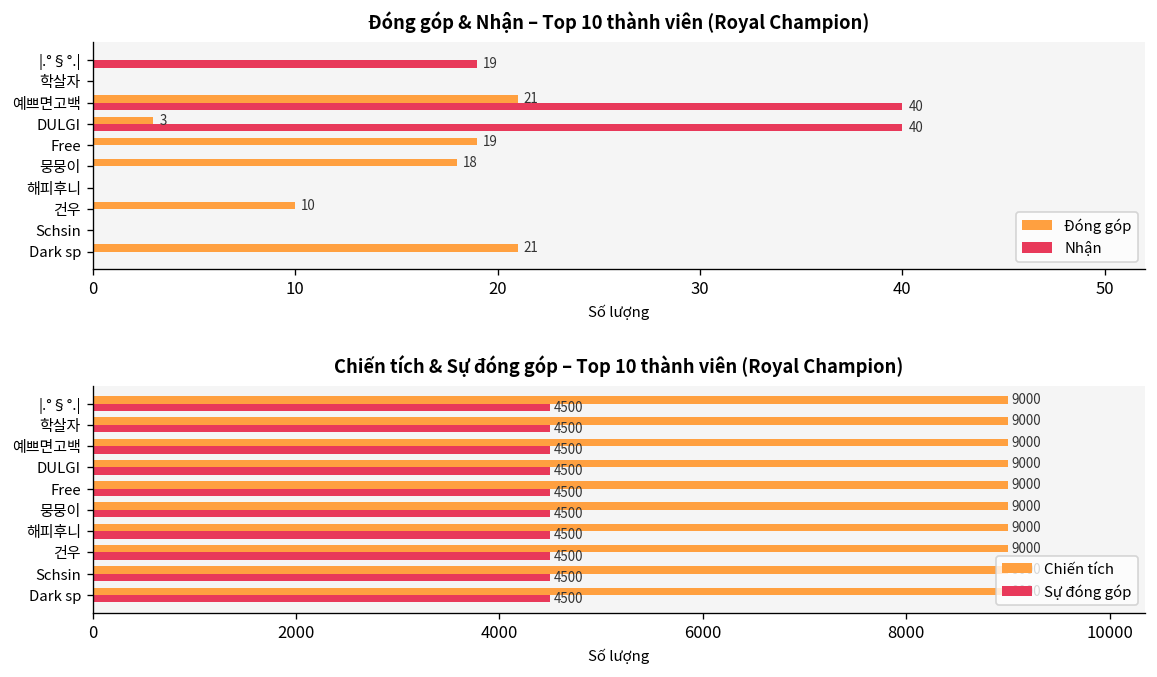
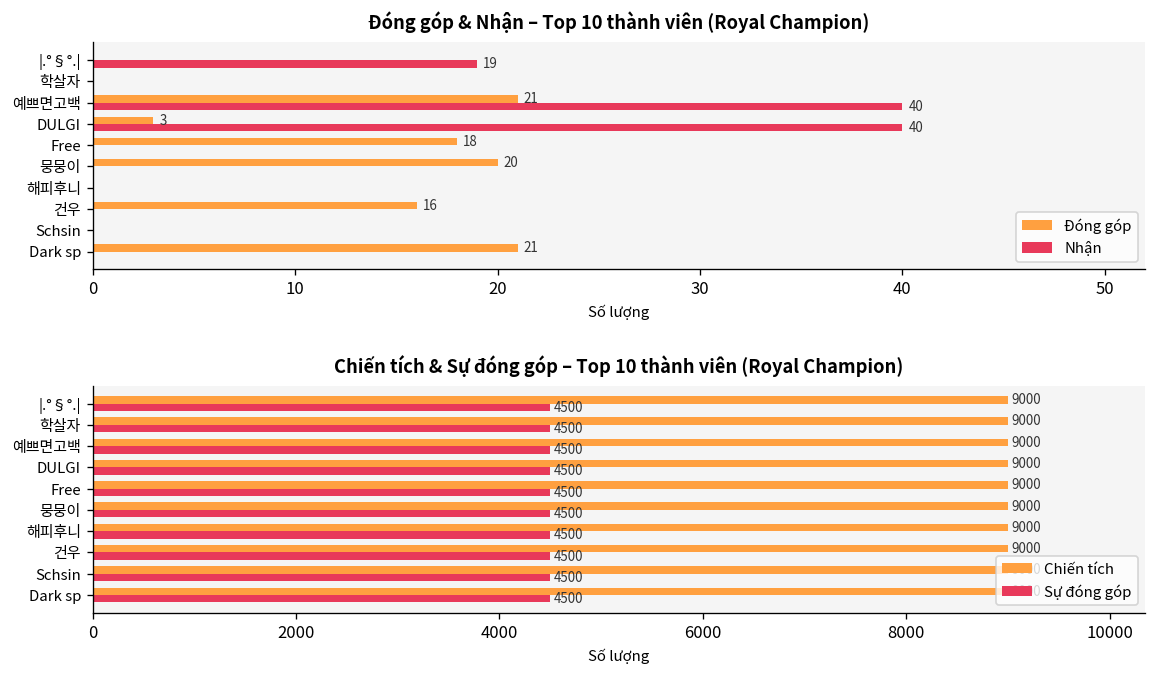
Đóng góp & Nhận – Top 10 thành viên (Royal Champion), Đóng góp, Free: 19 -> 18
Đóng góp & Nhận – Top 10 thành viên (Royal Champion), Đóng góp, 뭉뭉이: 18 -> 20
Đóng góp & Nhận – Top 10 thành viên (Royal Champion), Đóng góp, 건우: 10 -> 16
